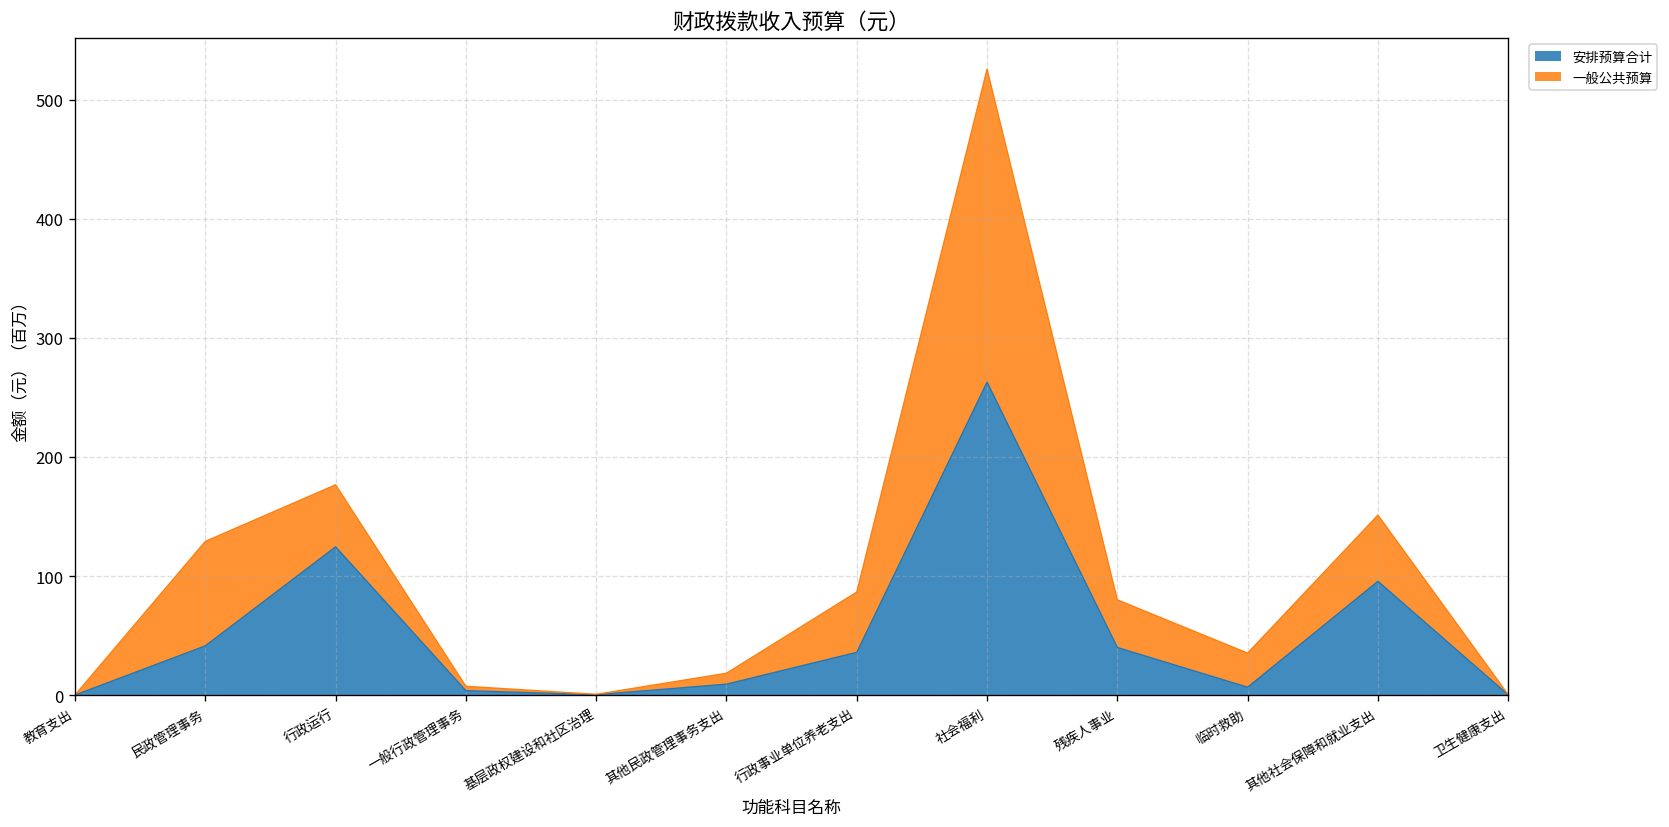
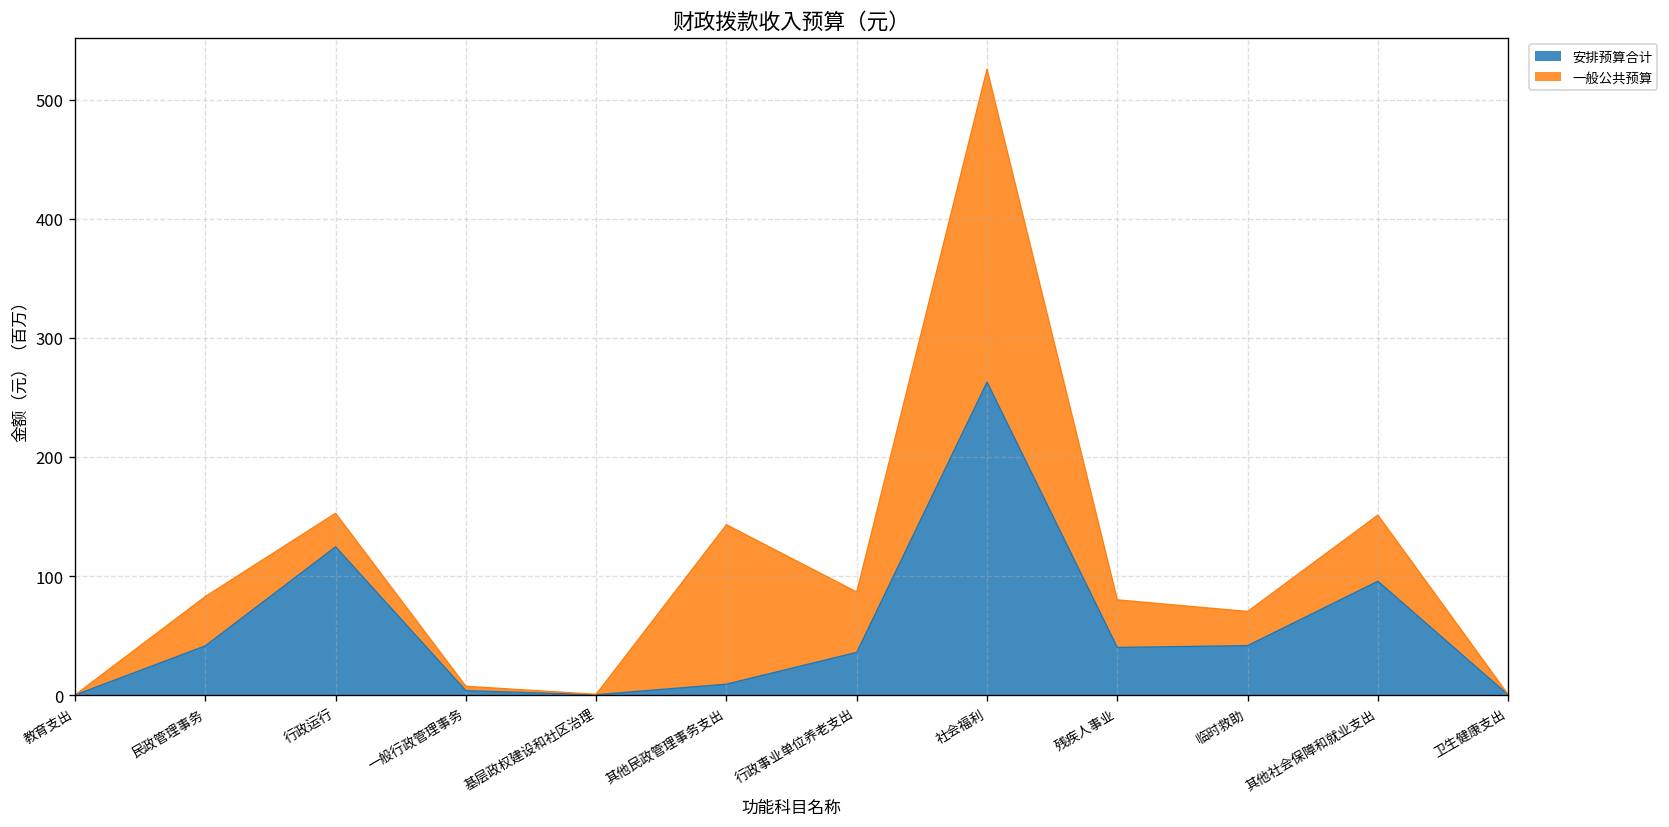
一般公共预算, 民政管理事务: 90 -> 40
一般公共预算, 行政运行: 50 -> 30
一般公共预算, 其他民政管理事务支出: 10 -> 130
安排预算合计, 临时救助: 10 -> 40
